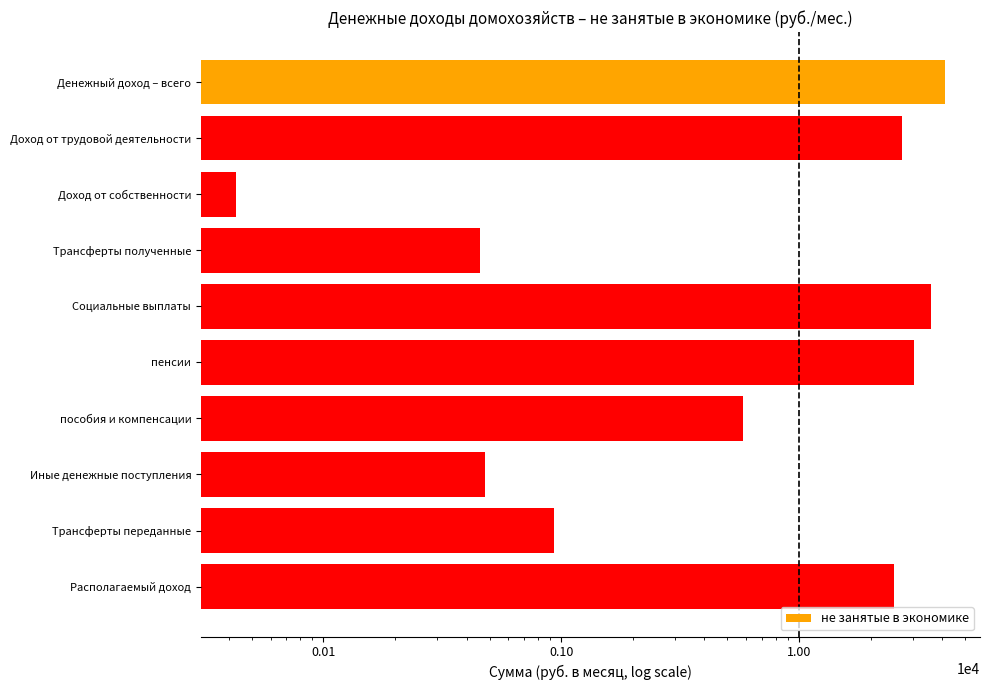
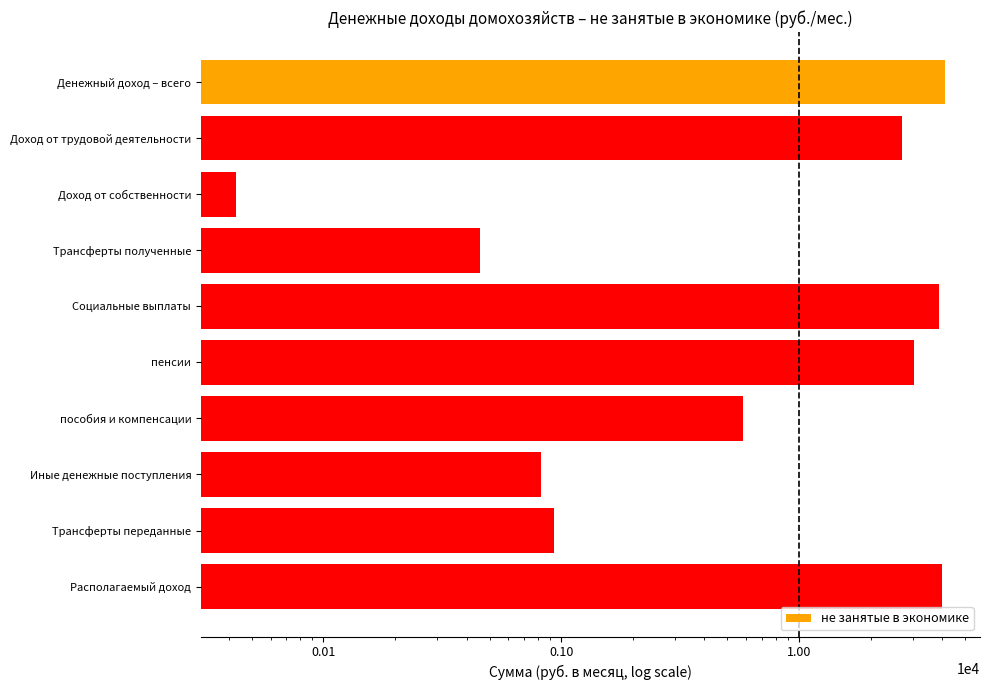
Социальные выплаты: 36000 -> 39000
Иные денежные поступления: 480 -> 820
Располагаемый доход: 25000 -> 40000
